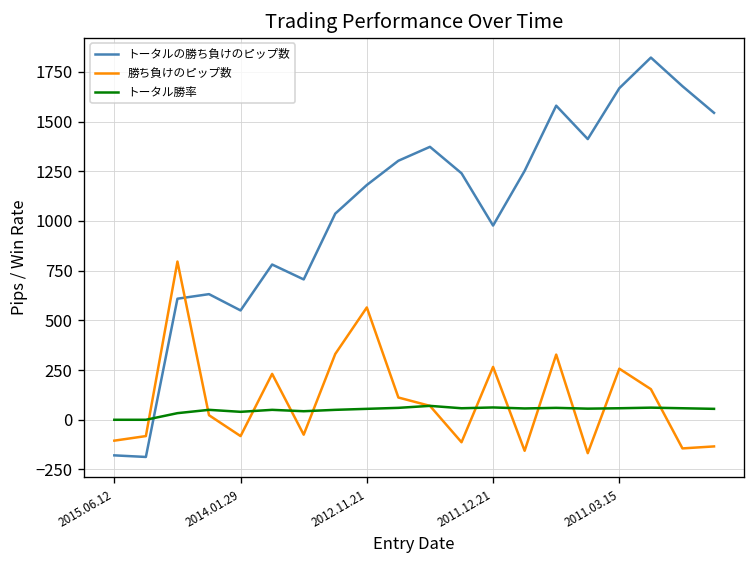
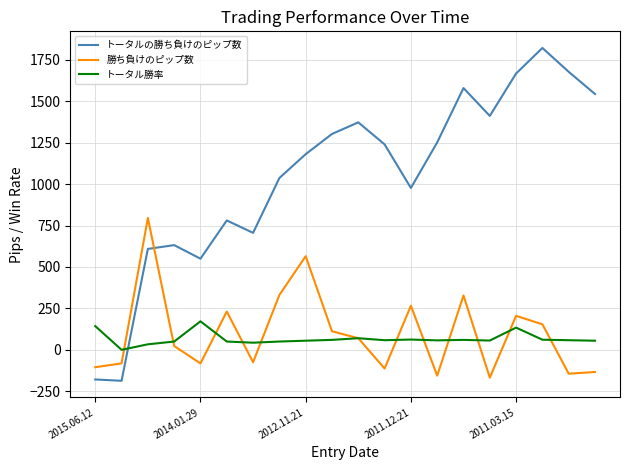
トータル勝率, 2015.06.12: 0 -> 140
トータル勝率, 2014.01.29: 40 -> 170
勝ち負けのピップ数, 2011.03.15: 260 -> 210
トータル勝率, 2011.03.15: 60 -> 130
